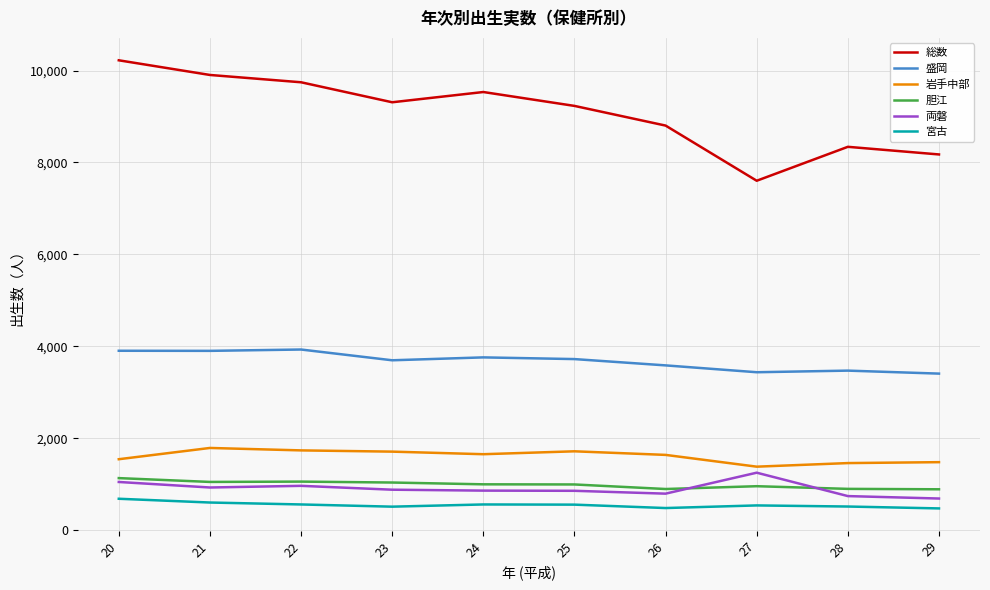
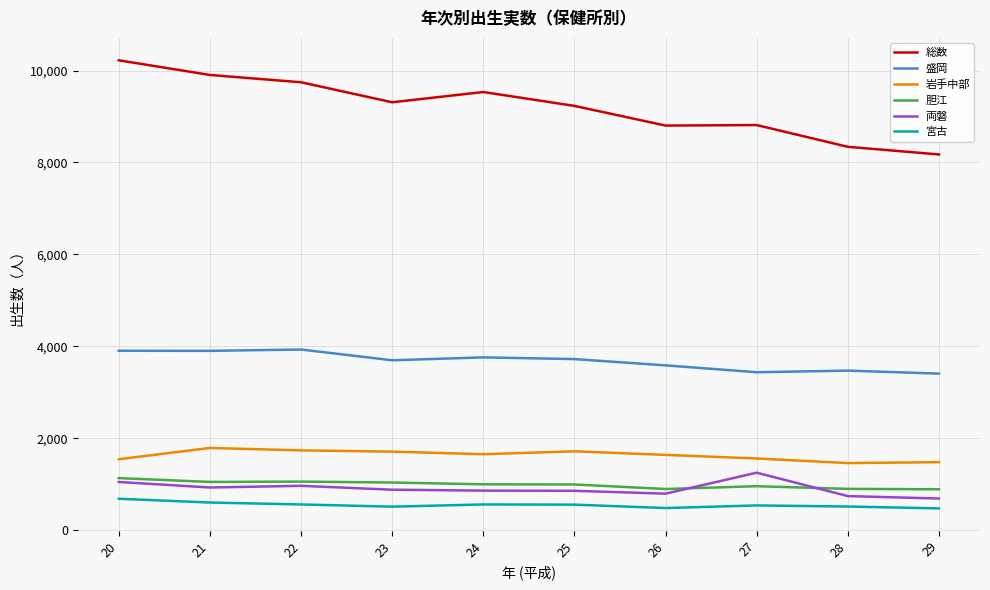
総数, 27: 7,600 -> 8,800
岩手中部, 27: 1,400 -> 1,600
